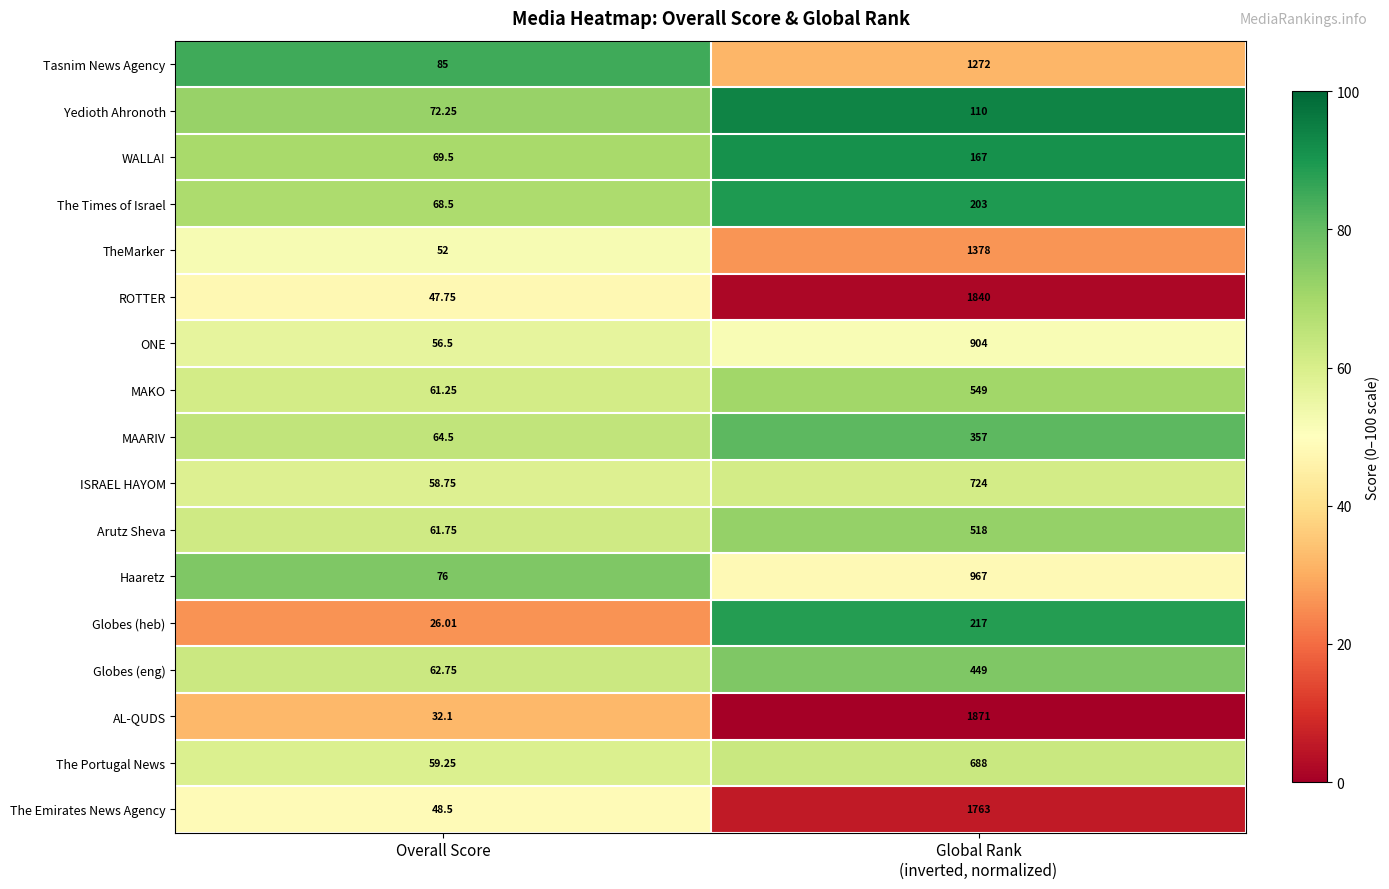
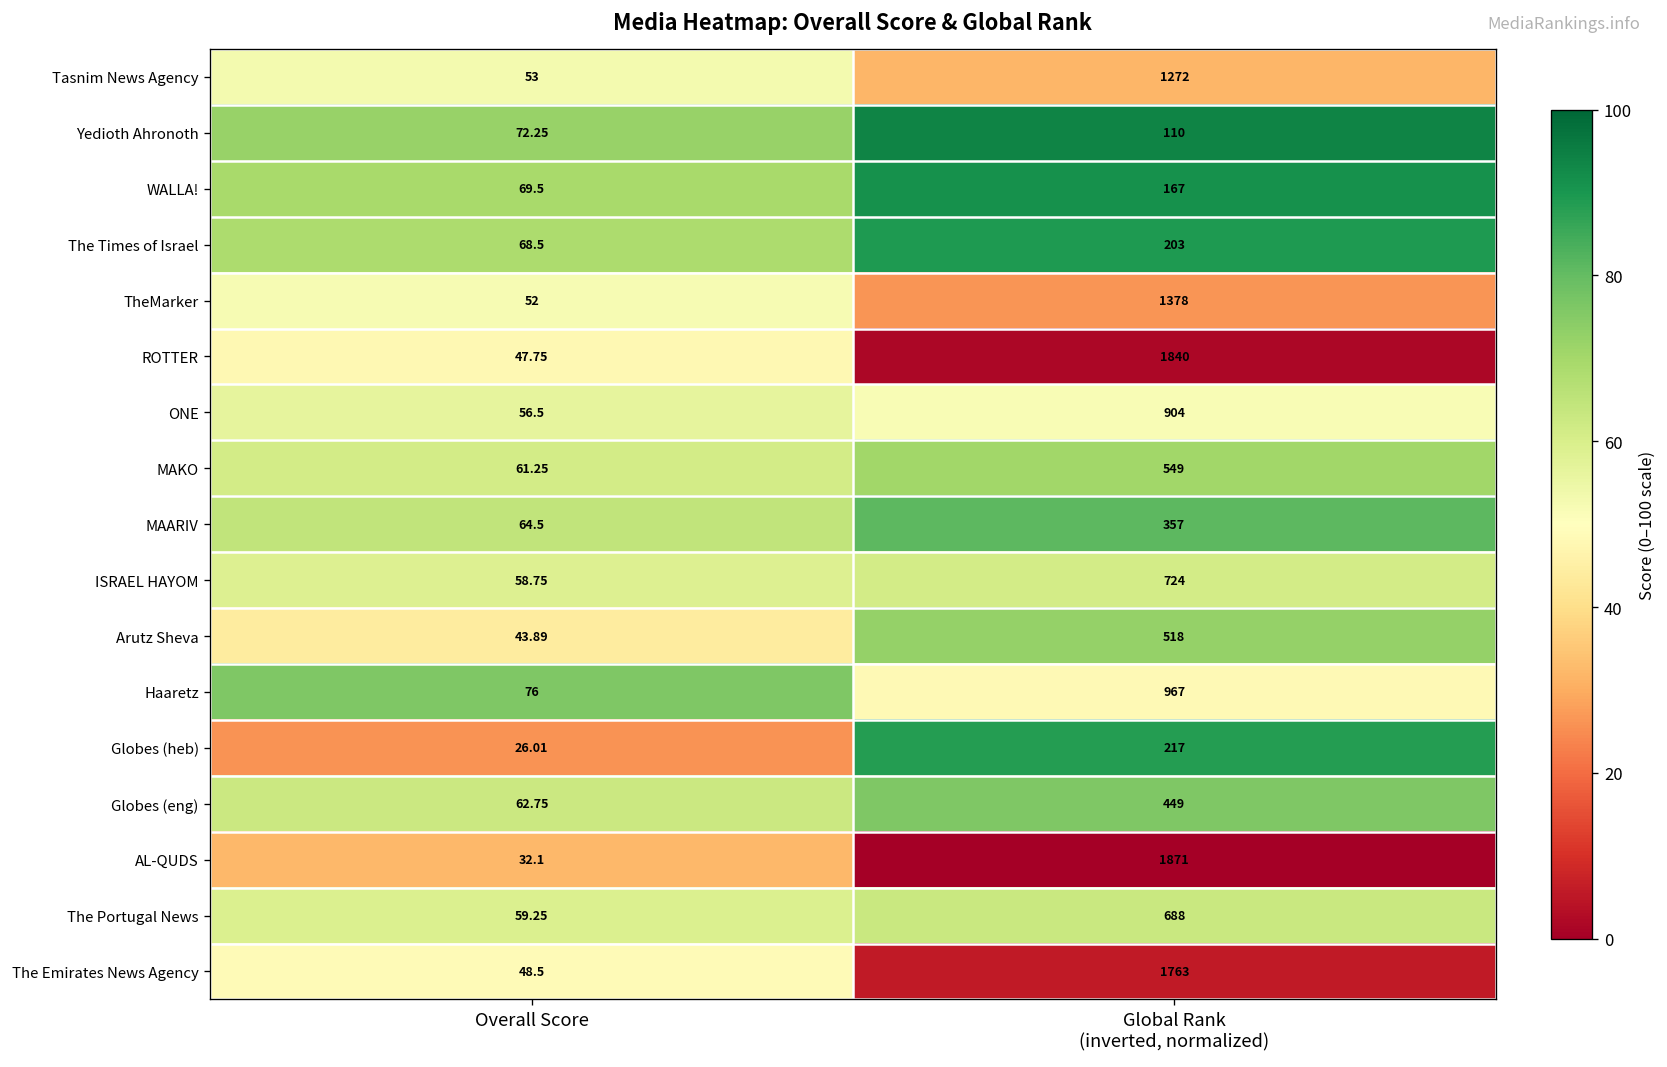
Tasnim News Agency, Overall Score: 85 -> 53
Arutz Sheva, Overall Score: 61.75 -> 43.89
